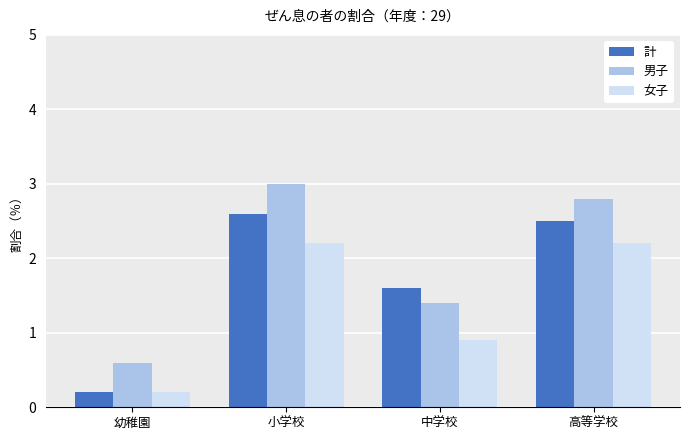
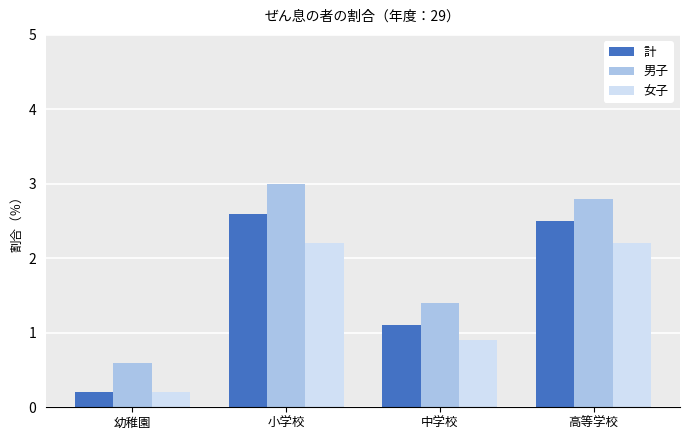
計, 中学校: 1.6 -> 1.1
